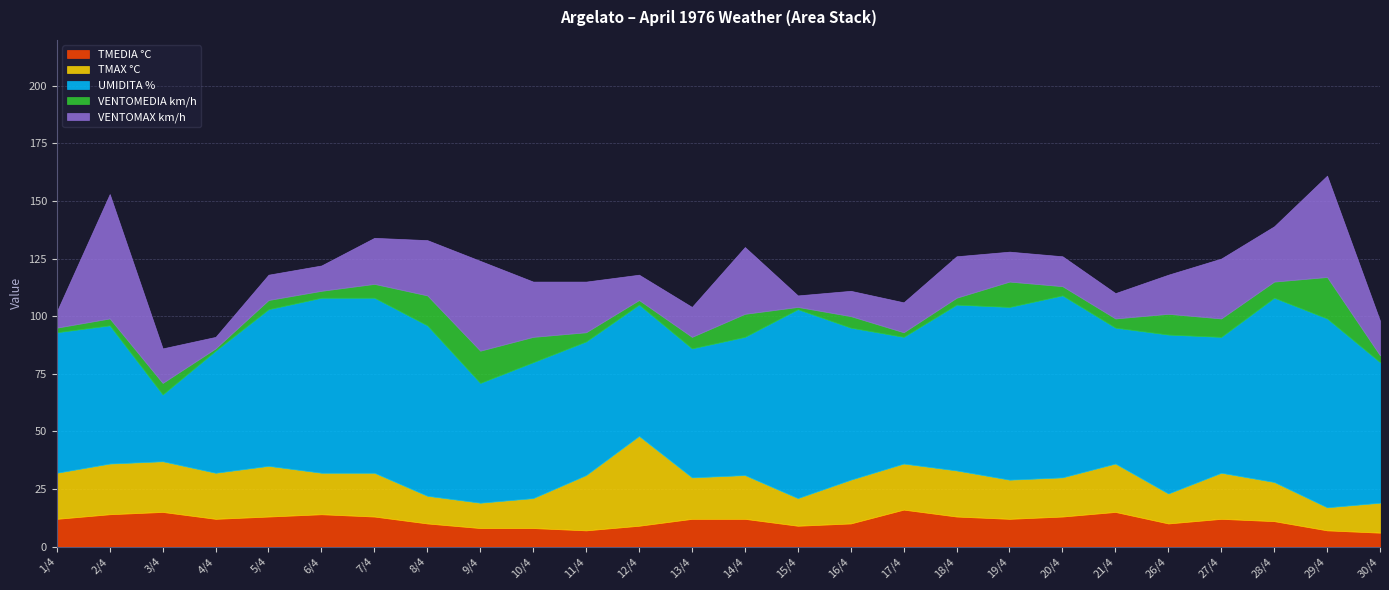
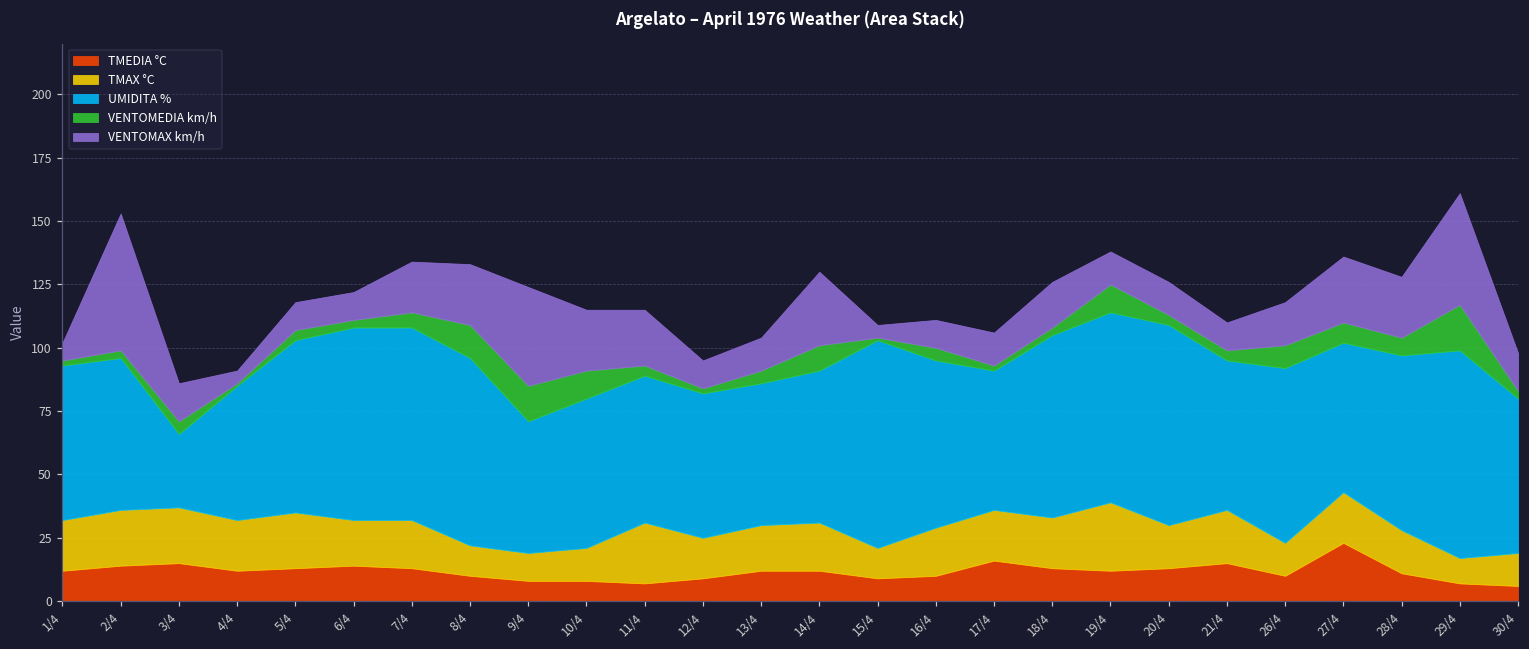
TMAX °C, 12/4: 39 -> 16
TMAX °C, 19/4: 17 -> 27
TMEDIA °C, 27/4: 12 -> 23
UMIDITA %, 28/4: 80 -> 69
